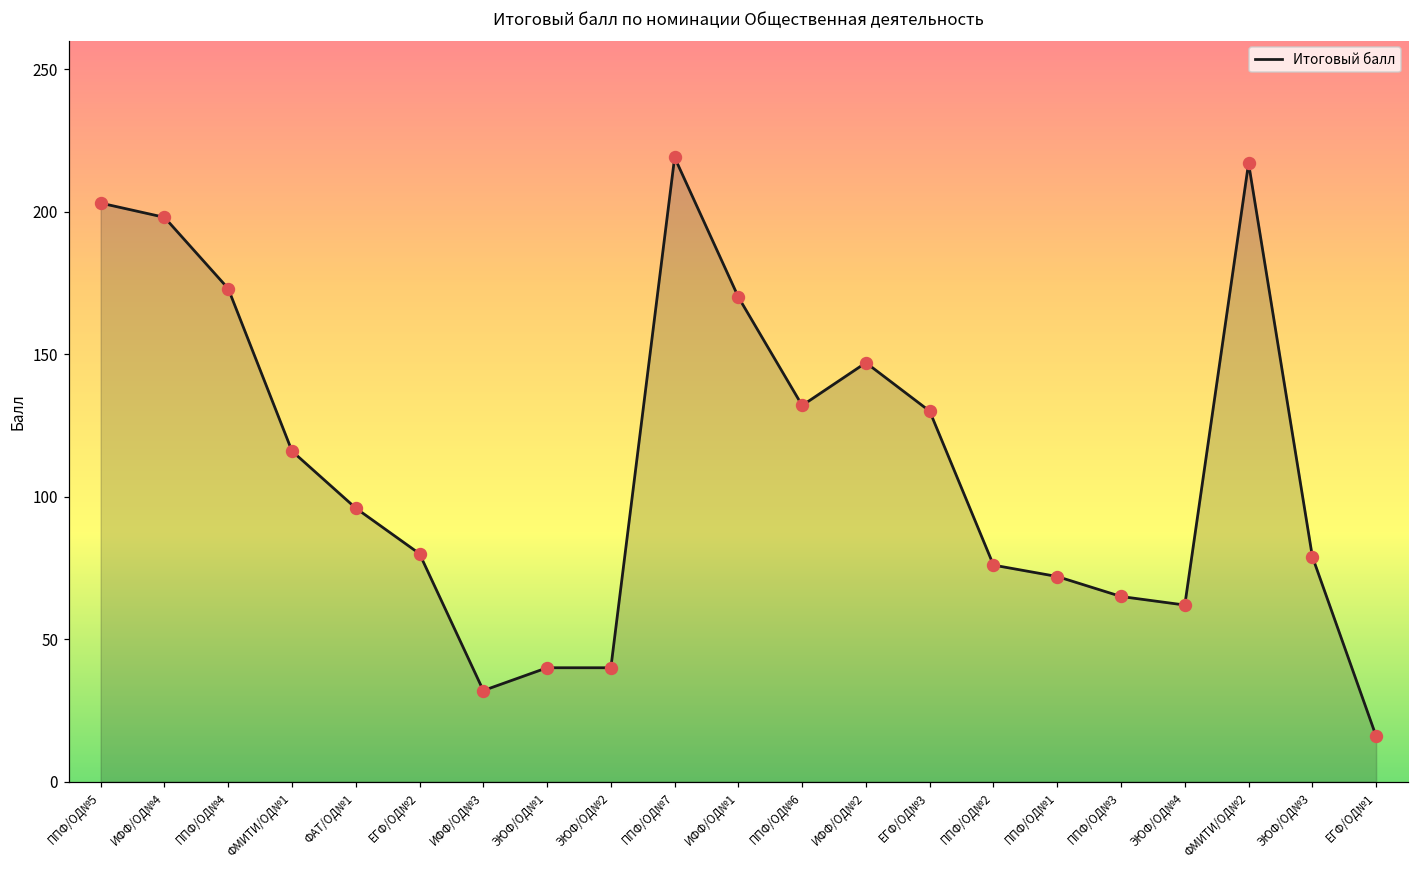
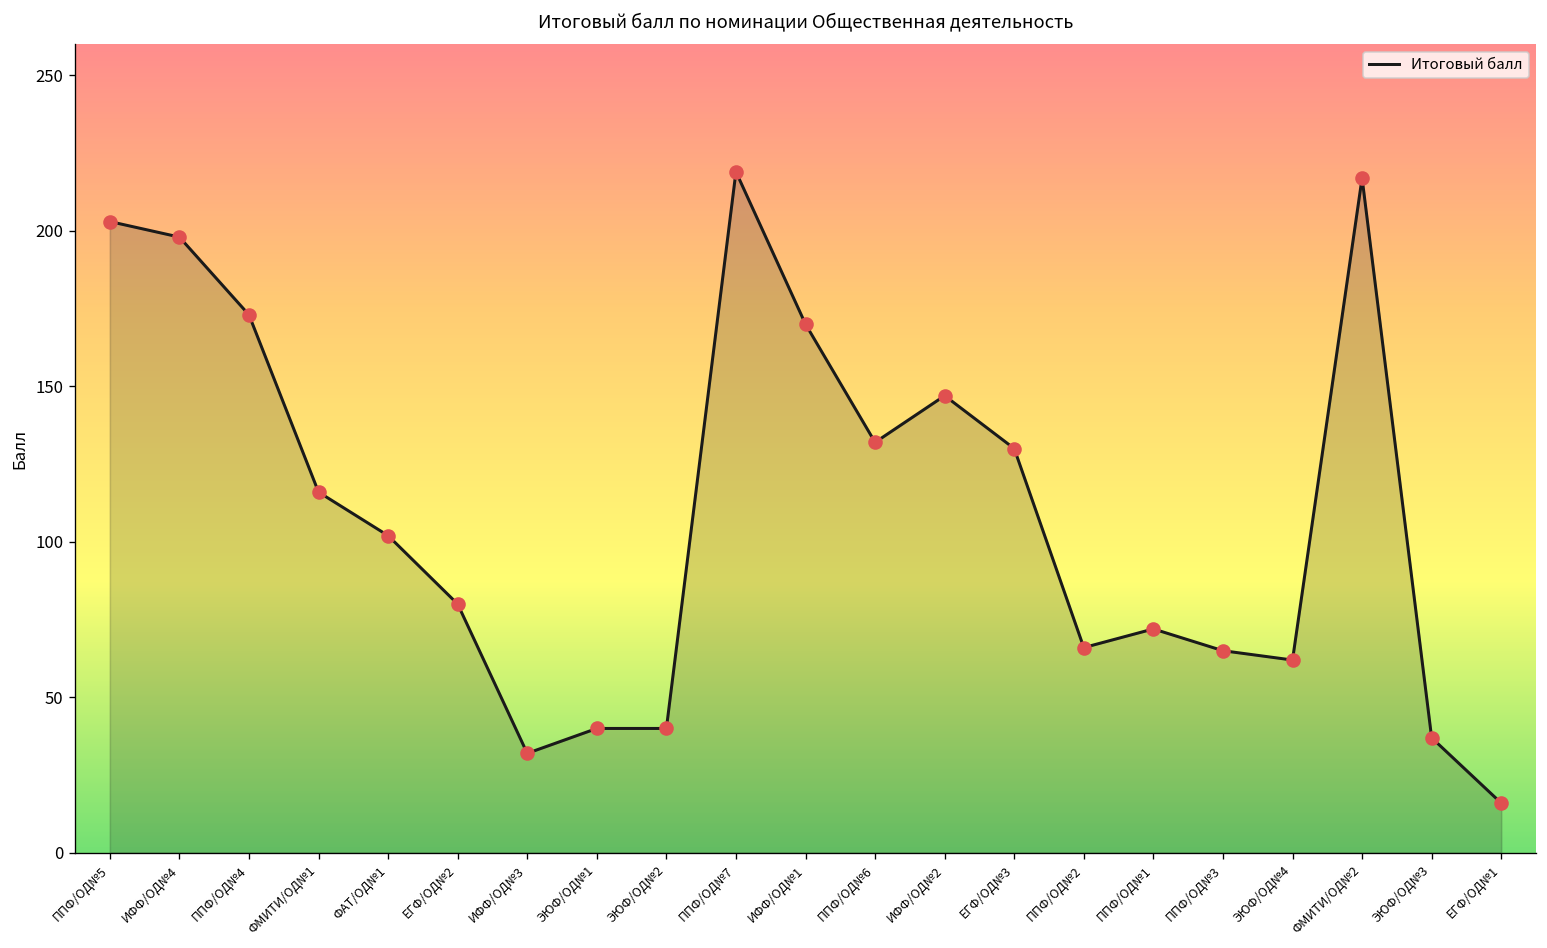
ФАТ/ОД№1: 96 -> 102
ППФ/ОД№2: 76 -> 66
ЭЮФ/ОД№3: 79 -> 37
